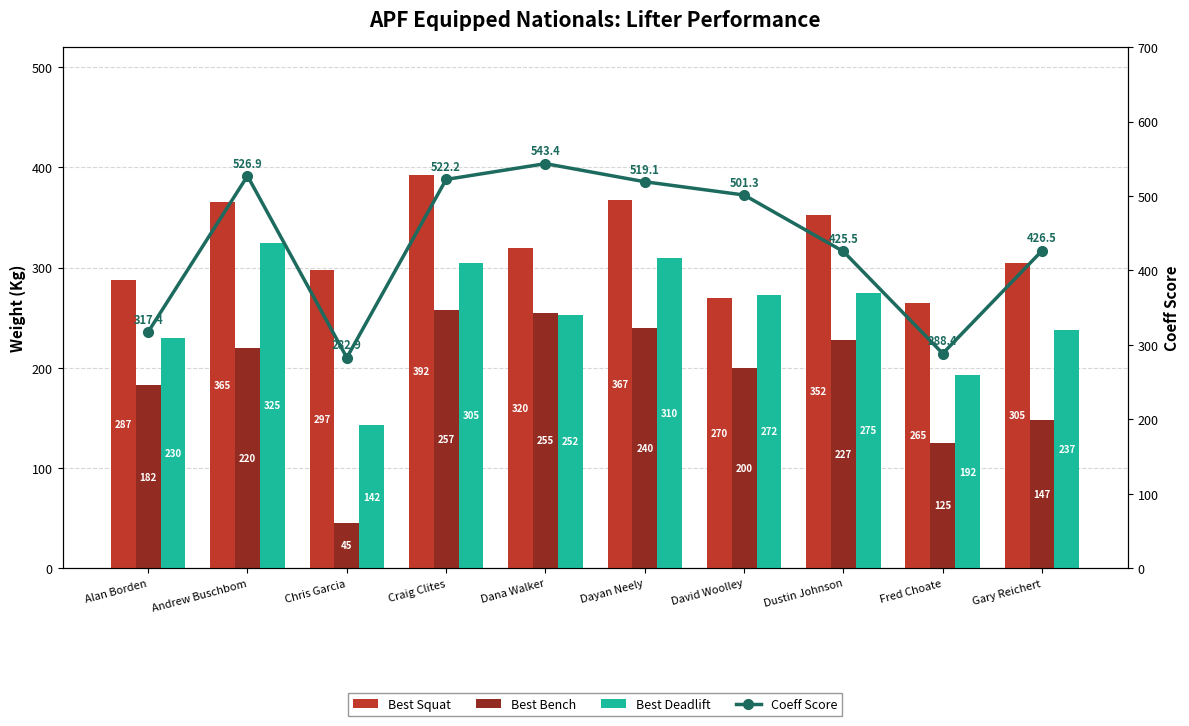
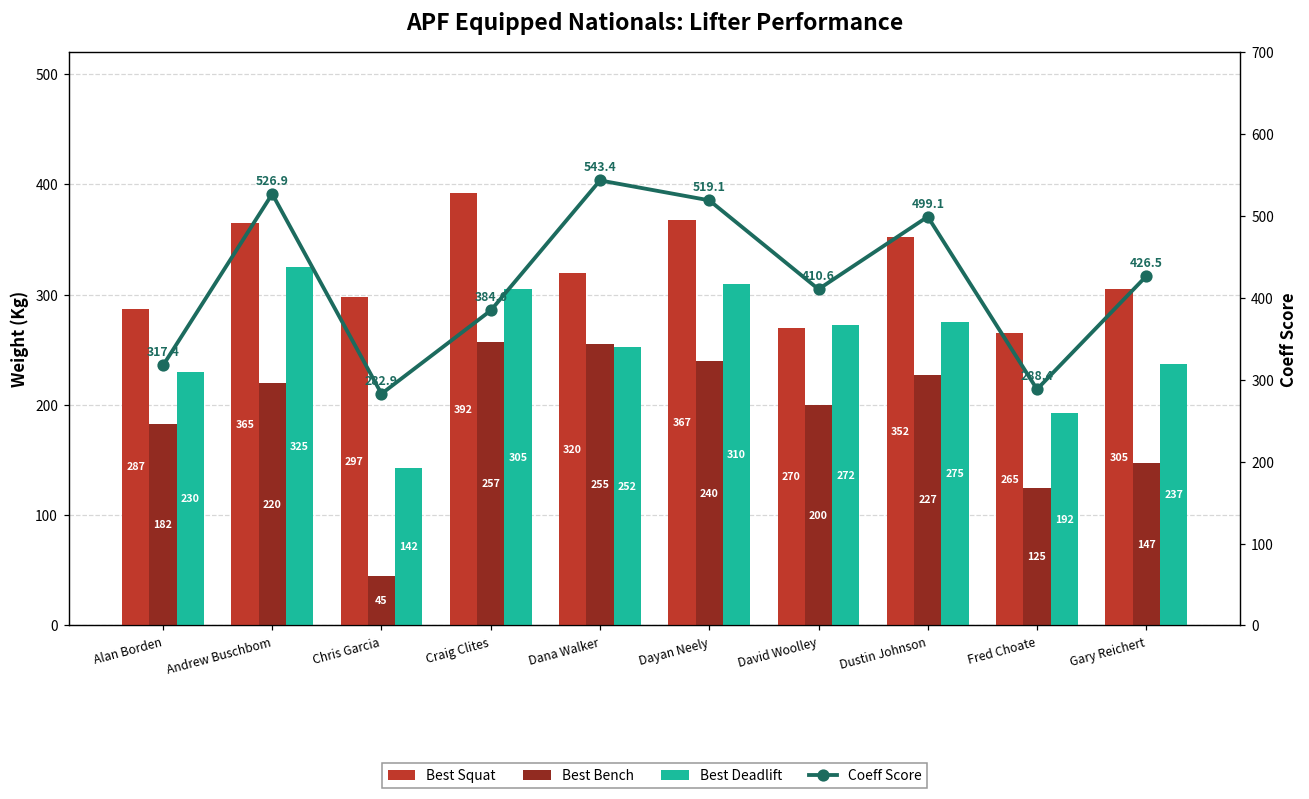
Coeff Score, Craig Clites: 522.2 -> 384.6
Coeff Score, David Woolley: 501.3 -> 410.6
Coeff Score, Dustin Johnson: 425.5 -> 499.1
